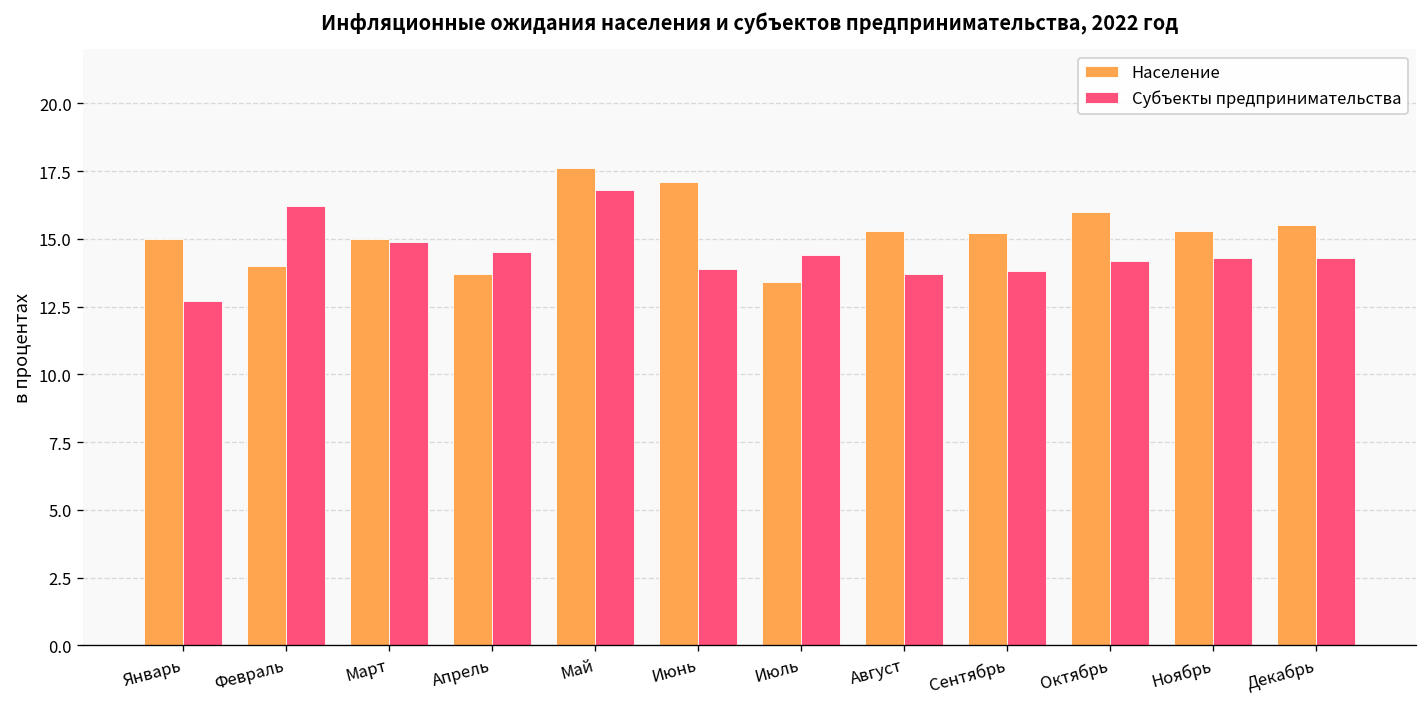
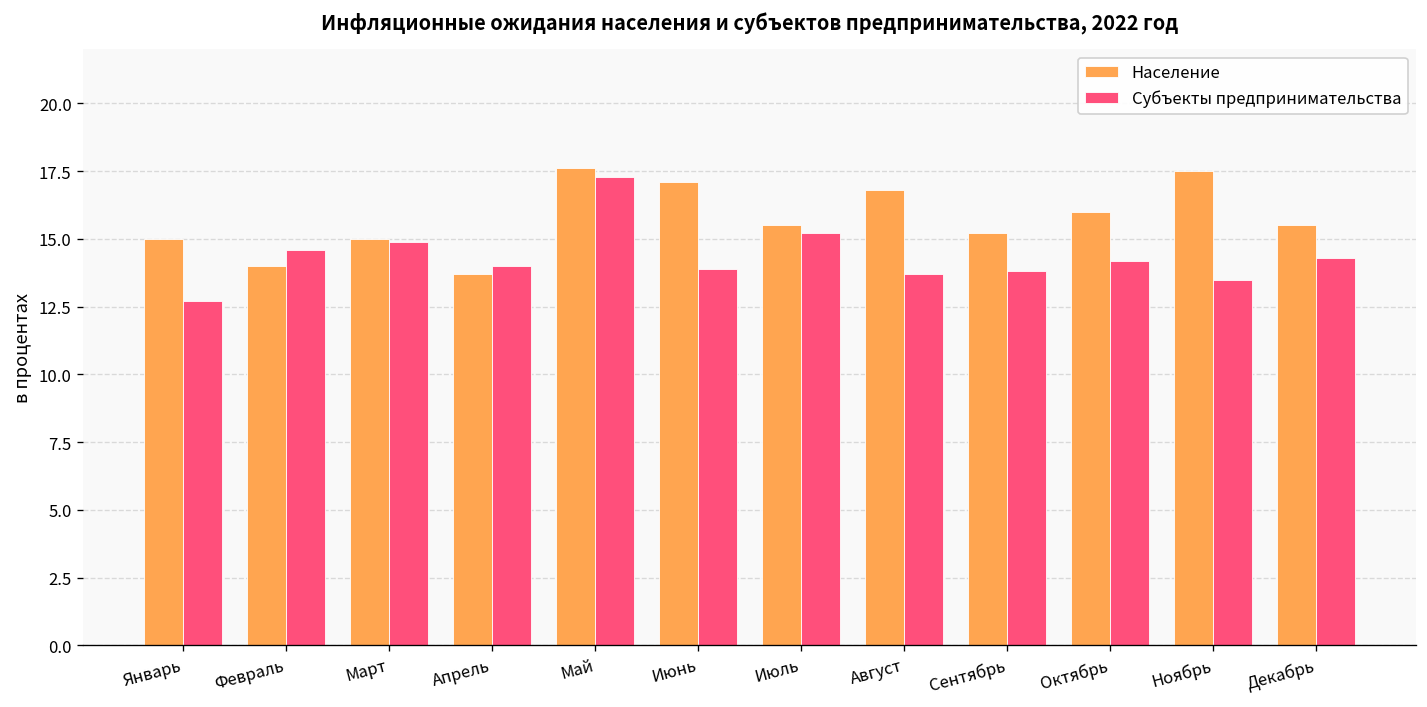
Субъекты предпринимательства, Февраль: 16.2 -> 14.6
Субъекты предпринимательства, Апрель: 14.5 -> 14.0
Субъекты предпринимательства, Май: 16.8 -> 17.3
Население, Июль: 13.4 -> 15.5
Субъекты предпринимательства, Июль: 14.4 -> 15.2
Население, Август: 15.3 -> 16.8
Население, Ноябрь: 15.3 -> 17.5
Субъекты предпринимательства, Ноябрь: 14.3 -> 13.5
